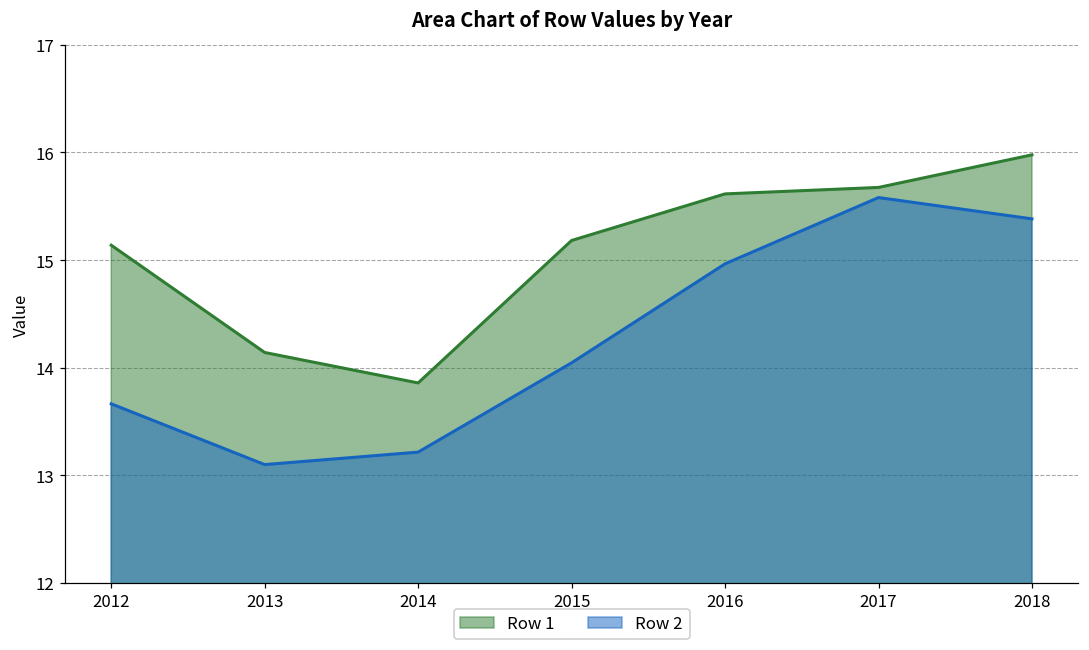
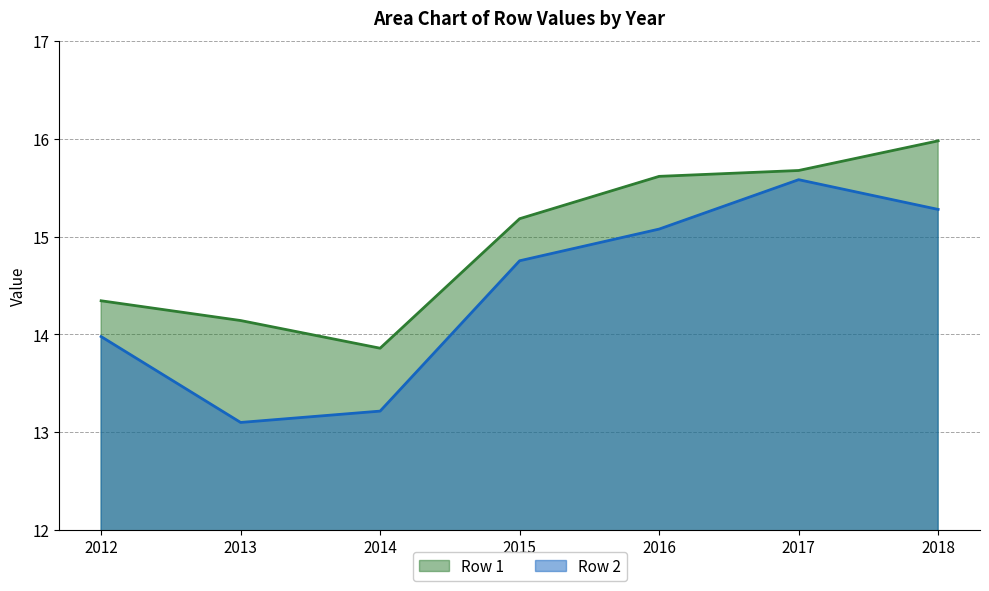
Row 1, 2012: 15.1 -> 14.3
Row 2, 2012: 13.7 -> 14.0
Row 2, 2015: 14.0 -> 14.8
Row 2, 2016: 15.0 -> 15.1
Row 2, 2018: 15.4 -> 15.3
